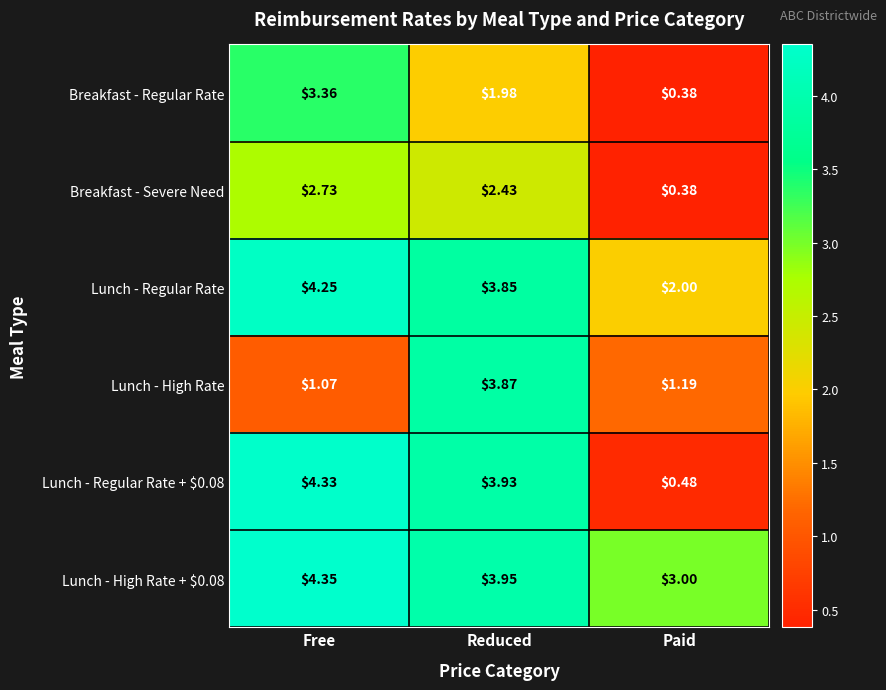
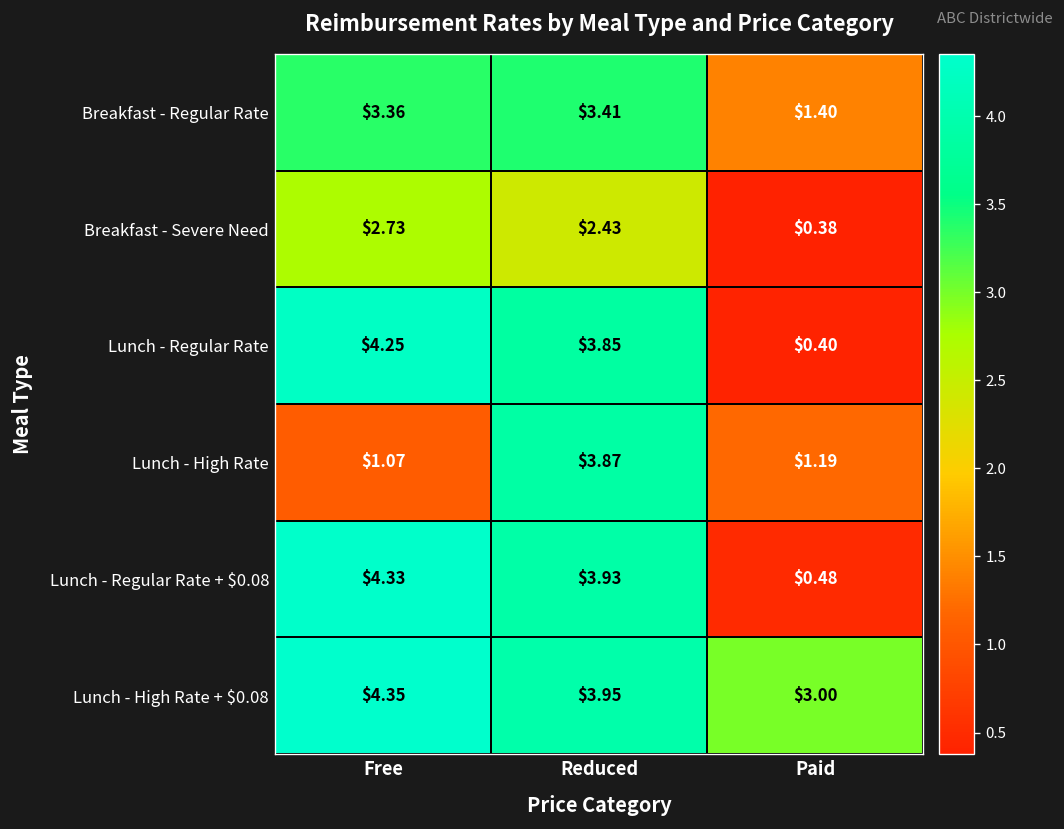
Breakfast - Regular Rate, Reduced: $1.98 -> $3.41
Breakfast - Regular Rate, Paid: $0.38 -> $1.40
Lunch - Regular Rate, Paid: $2.00 -> $0.40
